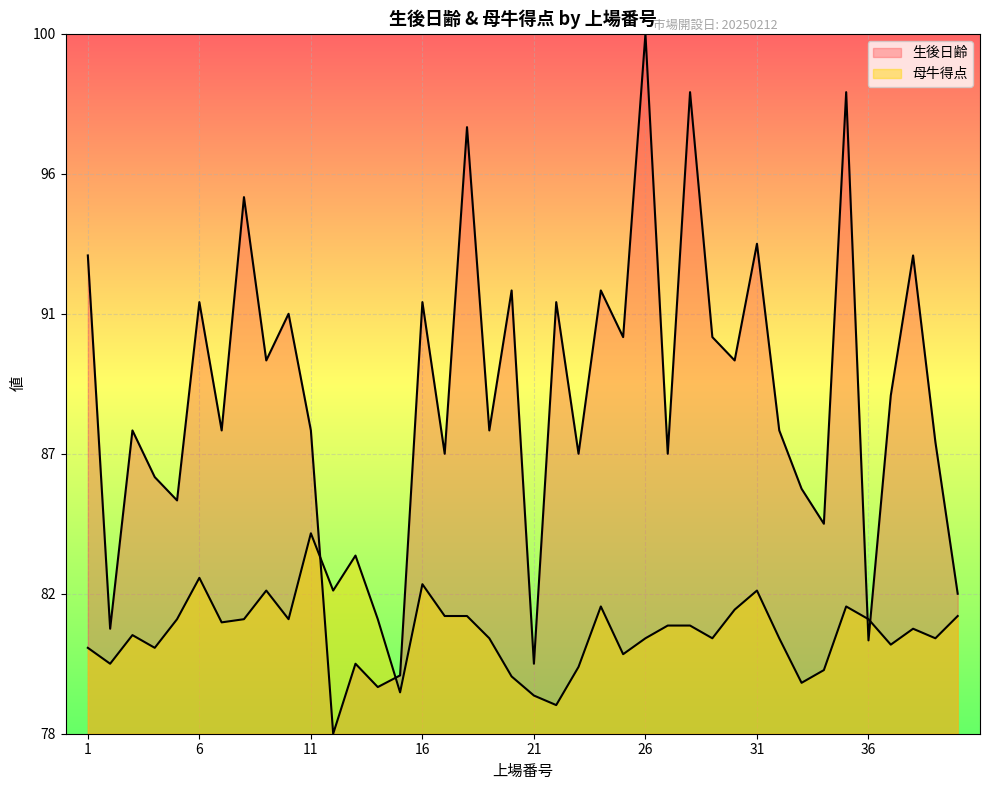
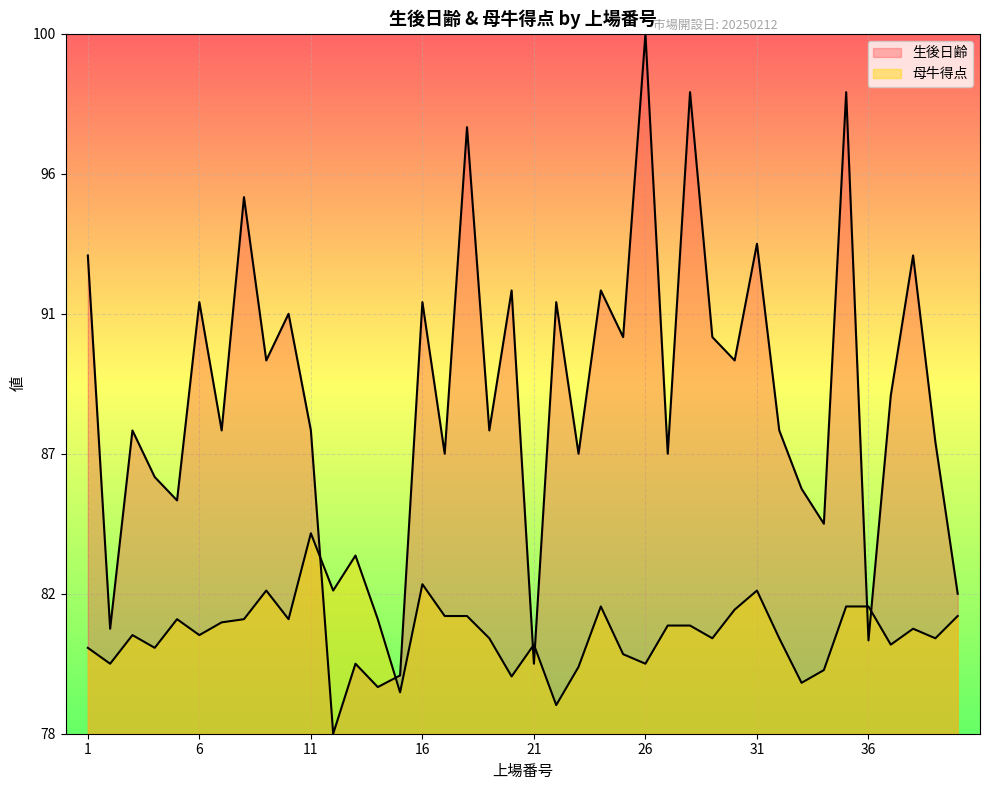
母牛得点, 6: 82.9 -> 81.1
母牛得点, 21: 79.2 -> 80.8
母牛得点, 26: 81.0 -> 80.2
母牛得点, 36: 81.6 -> 82.0
